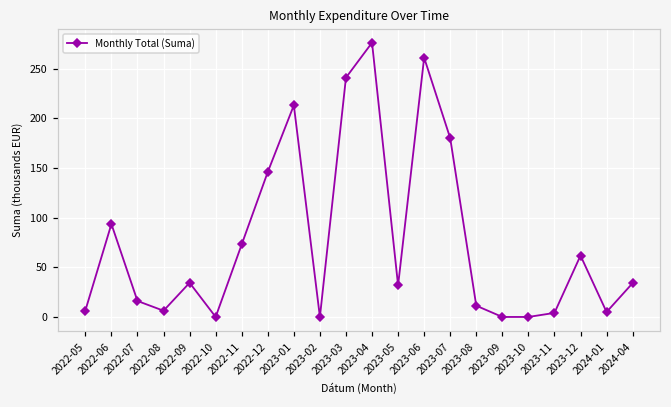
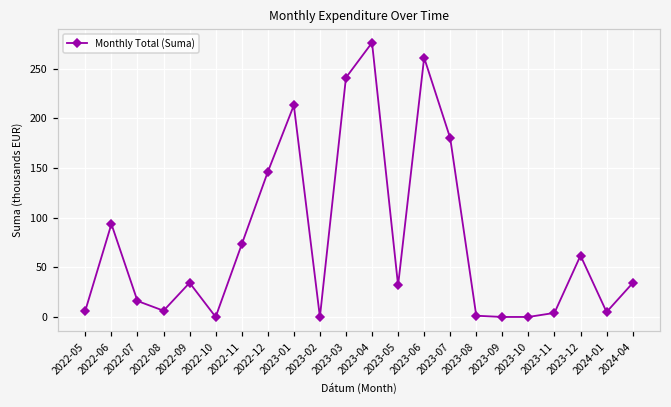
2023-08: 10 -> 0
